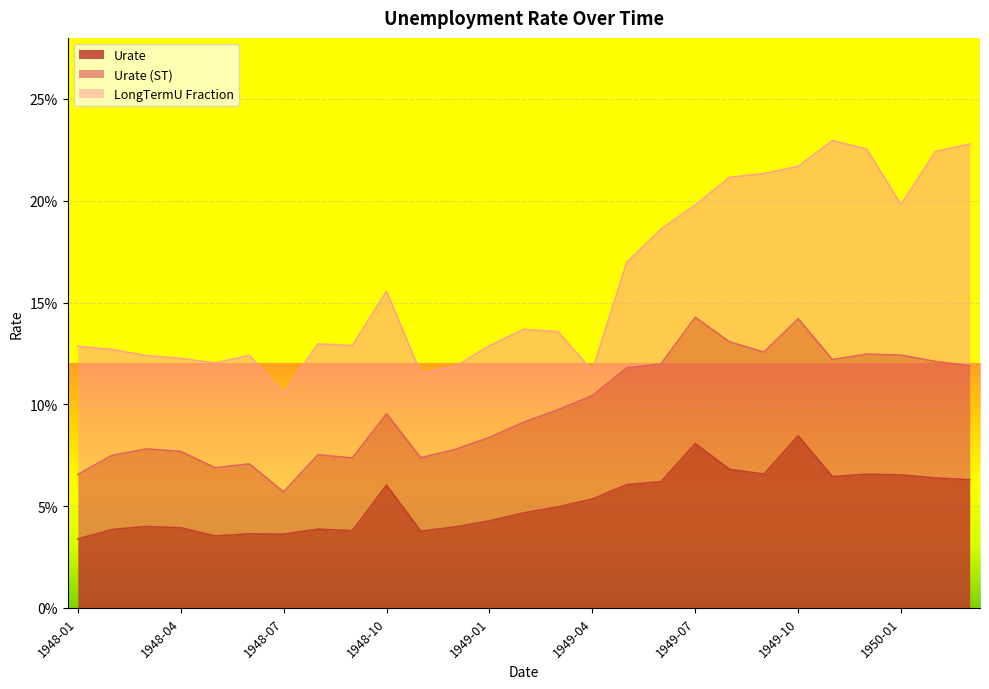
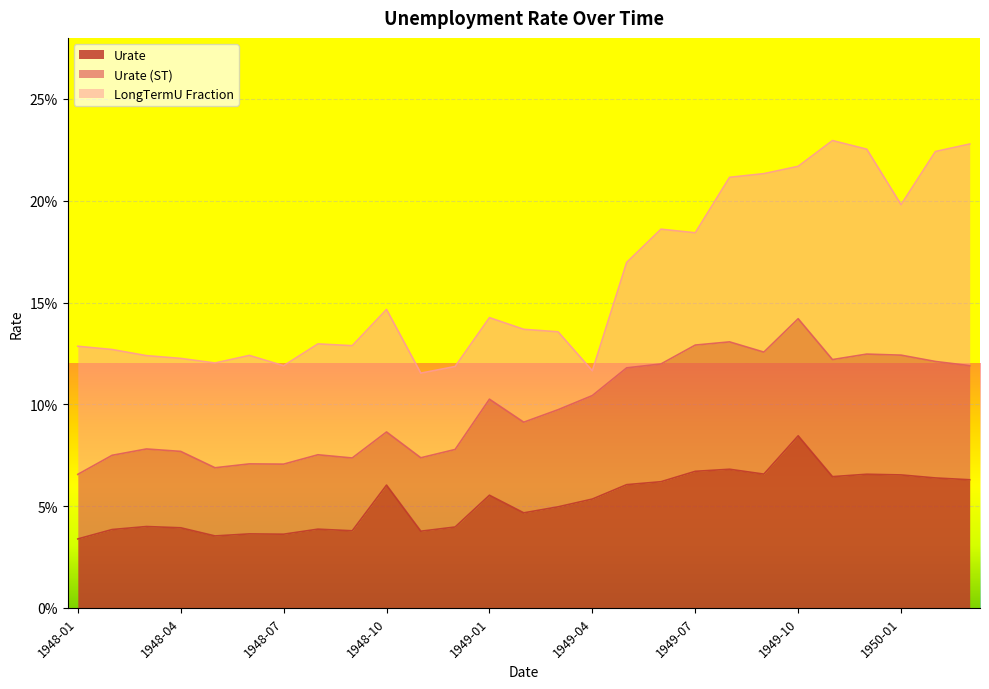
Urate (ST), 1948-07: 2.1% -> 3.4%
Urate (ST), 1948-10: 3.5% -> 2.6%
Urate, 1949-01: 4.3% -> 5.5%
Urate (ST), 1949-01: 4.1% -> 4.7%
LongTermU Fraction, 1949-01: 4.5% -> 4.0%
Urate, 1949-07: 8.1% -> 6.7%
